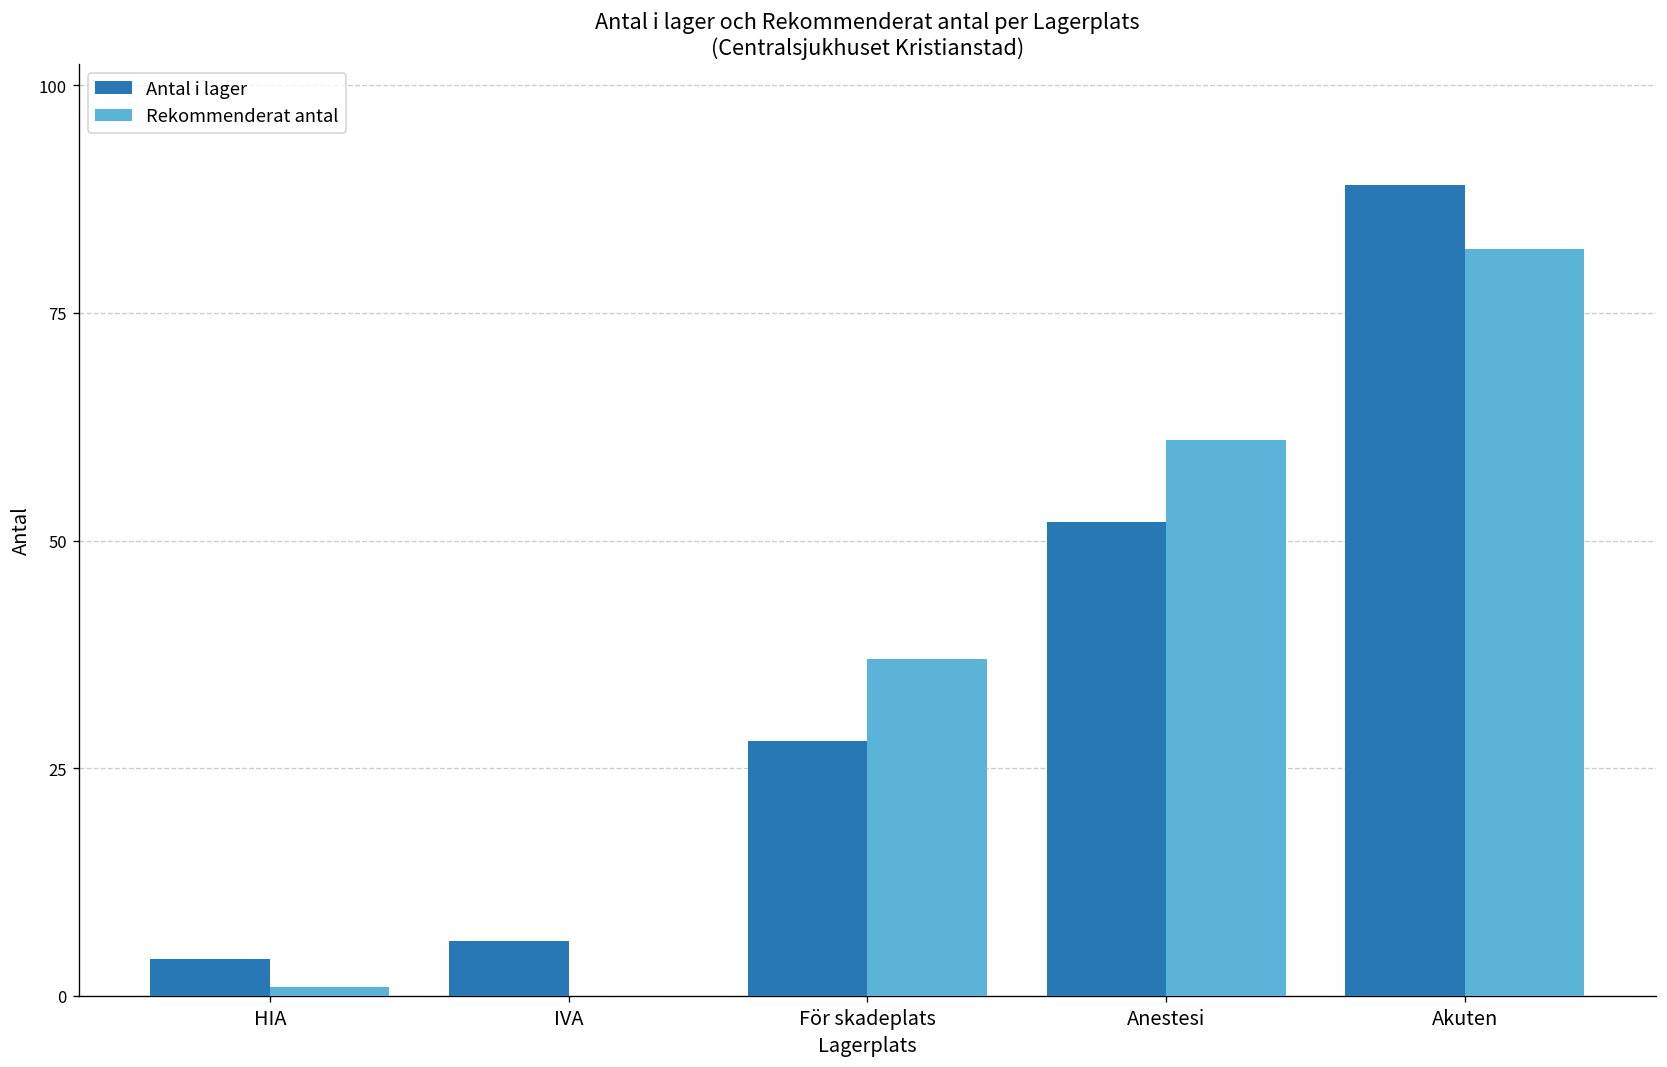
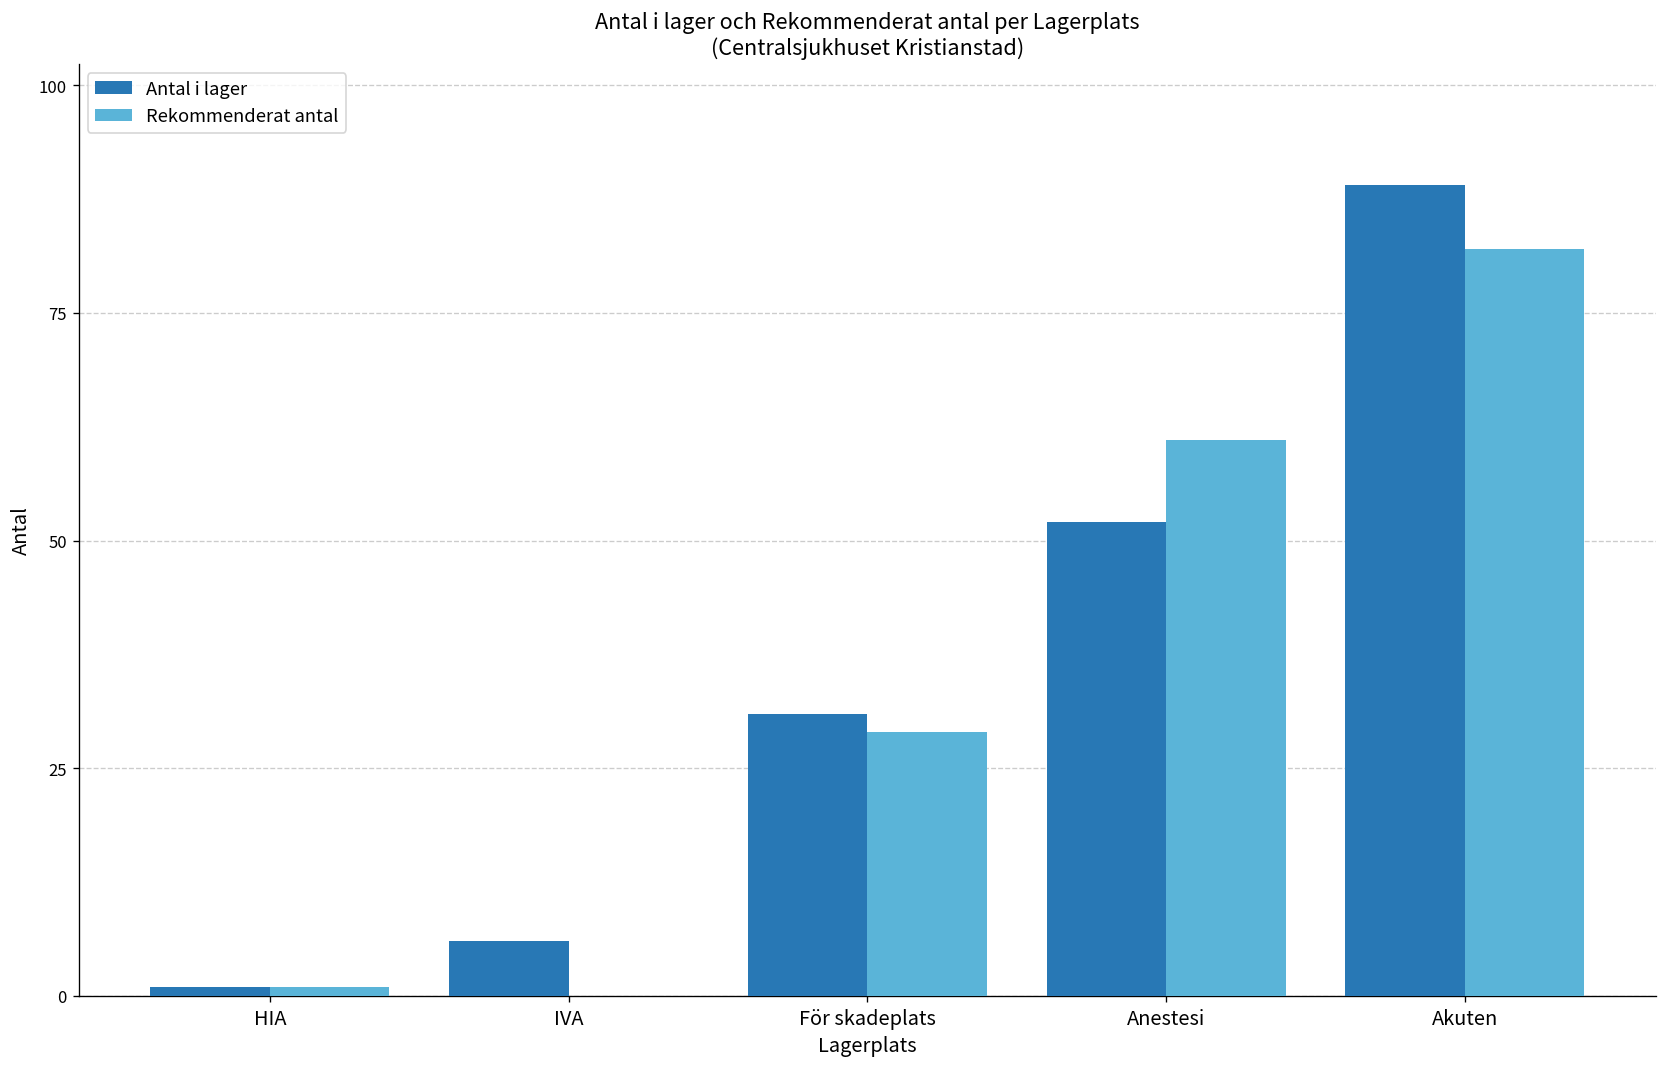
Antal i lager, HIA: 4 -> 1
Antal i lager, För skadeplats: 28 -> 31
Rekommenderat antal, För skadeplats: 37 -> 29
